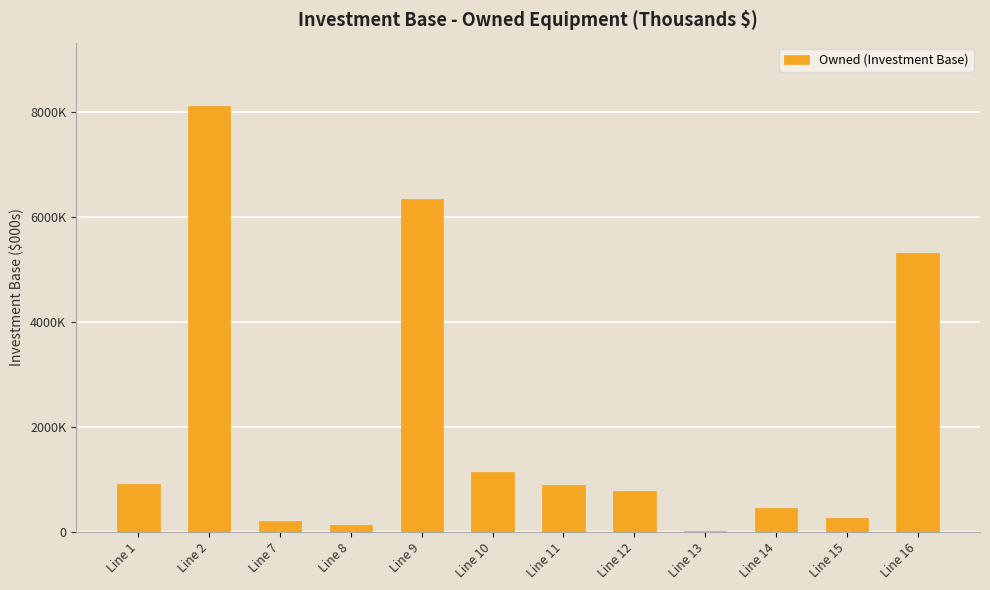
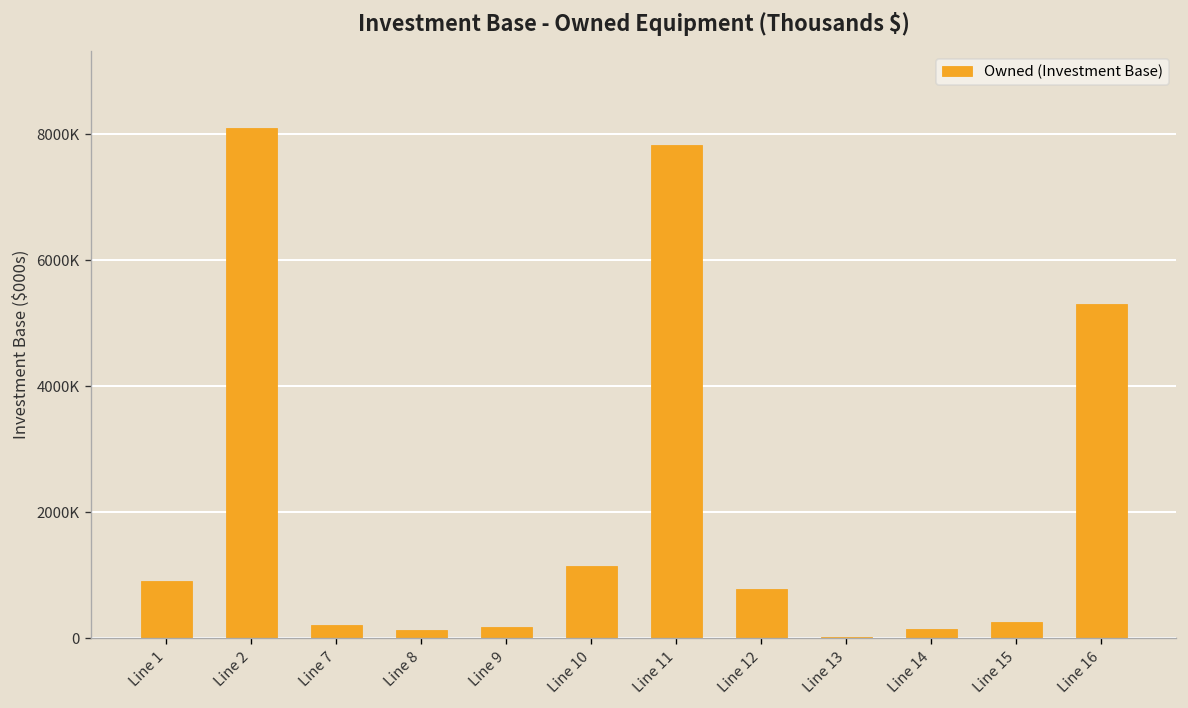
Line 9: 6300000 -> 200000
Line 11: 900000 -> 7800000
Line 14: 400000 -> 100000
